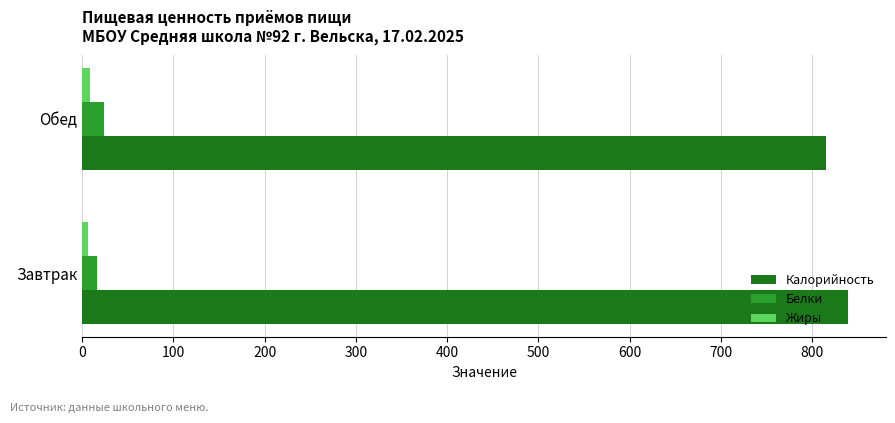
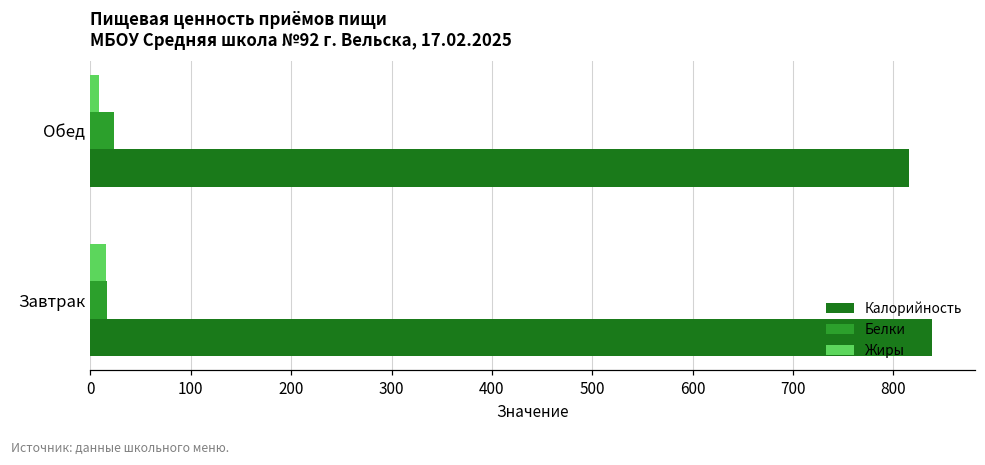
Жиры, Завтрак: 10 -> 20
